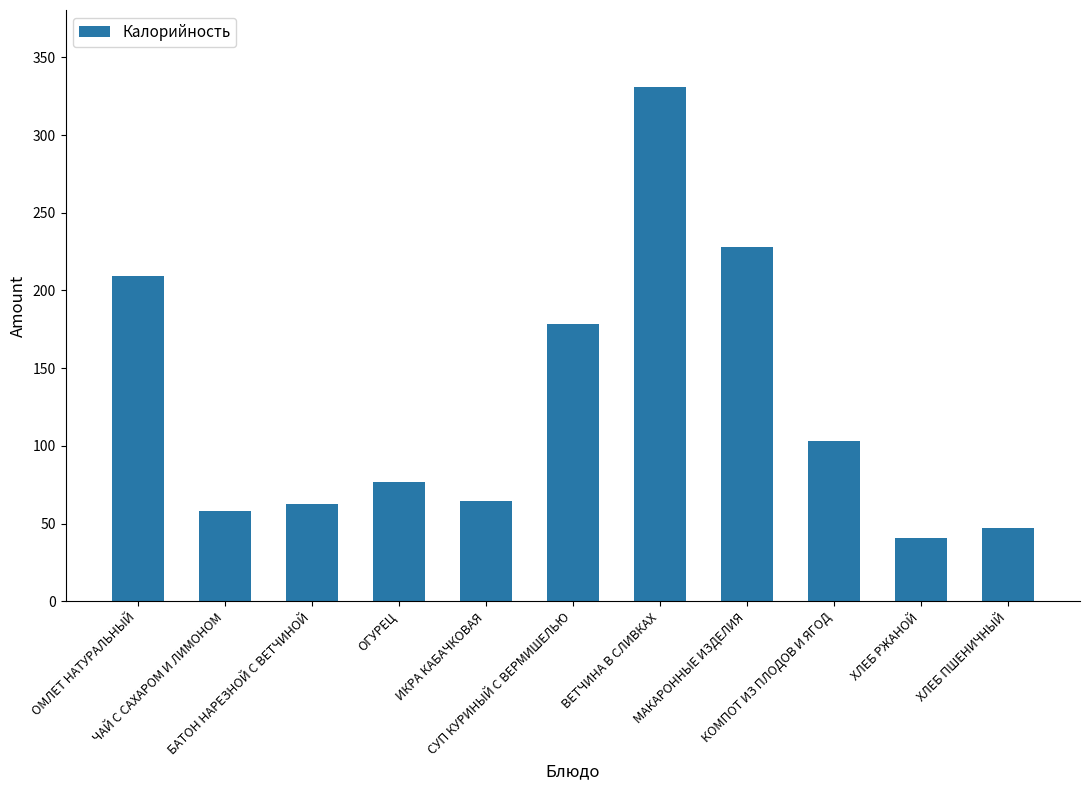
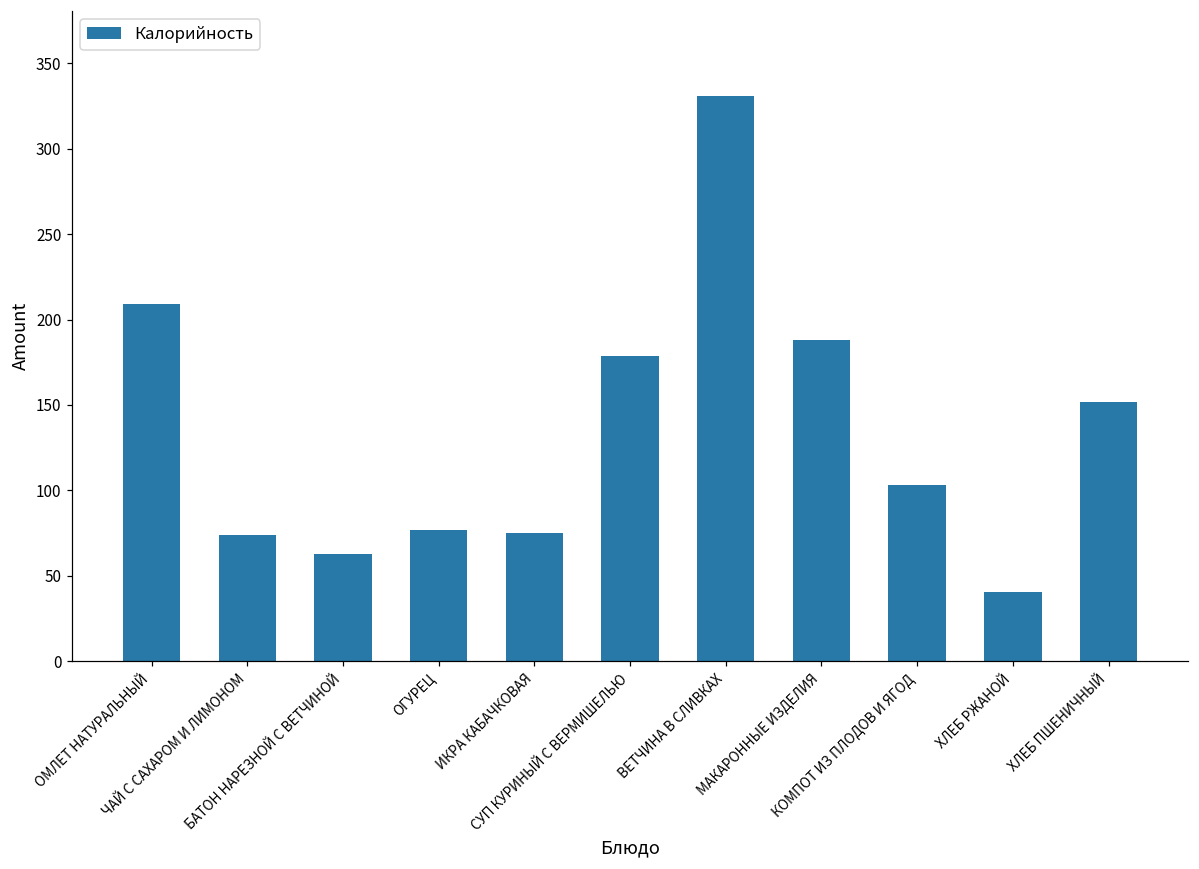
ЧАЙ С САХАРОМ И ЛИМОНОМ: 58 -> 74
ИКРА КАБАЧКОВАЯ: 64 -> 75
МАКАРОННЫЕ ИЗДЕЛИЯ: 228 -> 188
ХЛЕБ ПШЕНИЧНЫЙ: 47 -> 152
